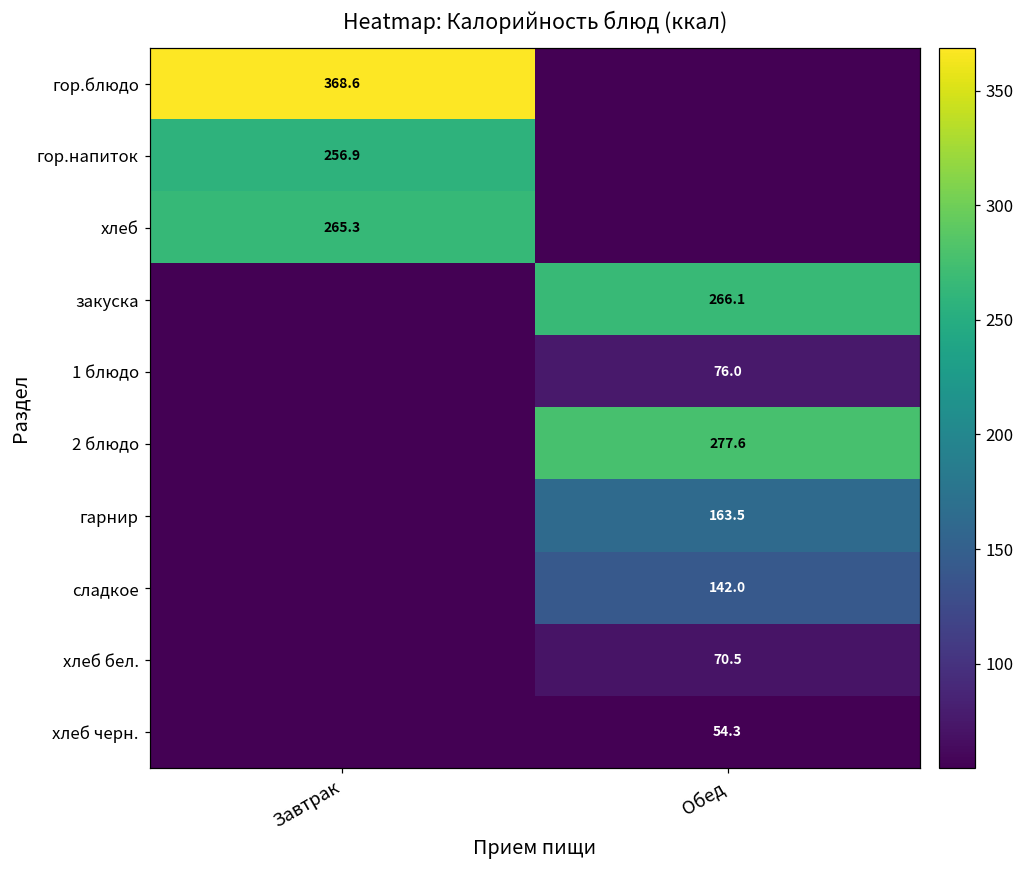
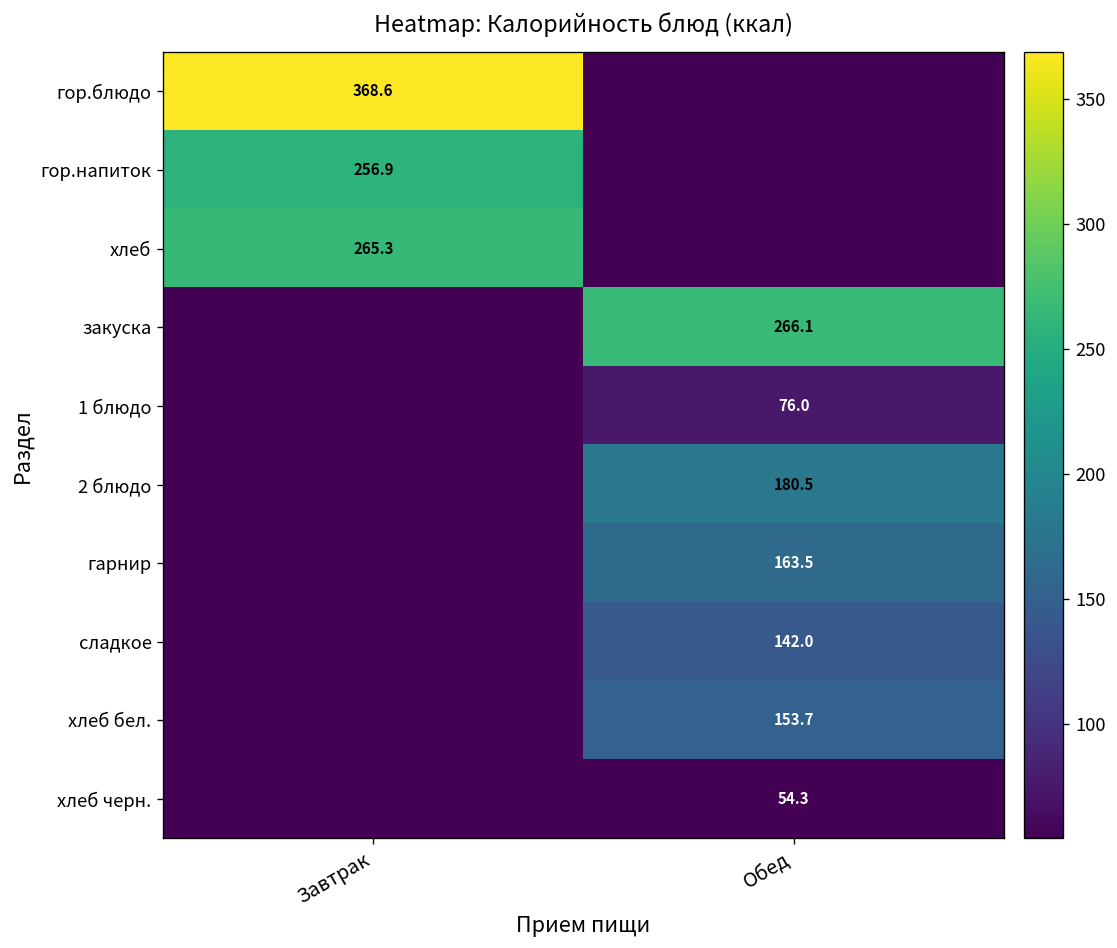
2 блюдо, Обед: 277.6 -> 180.5
хлеб бел., Обед: 70.5 -> 153.7
